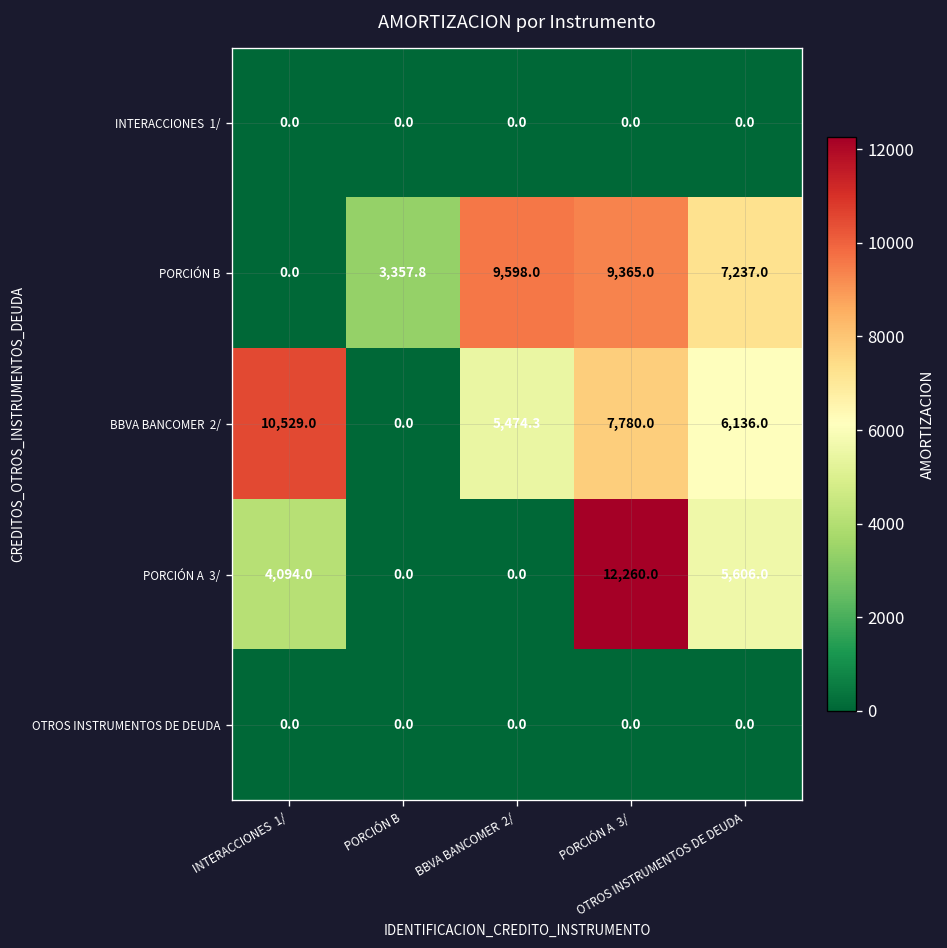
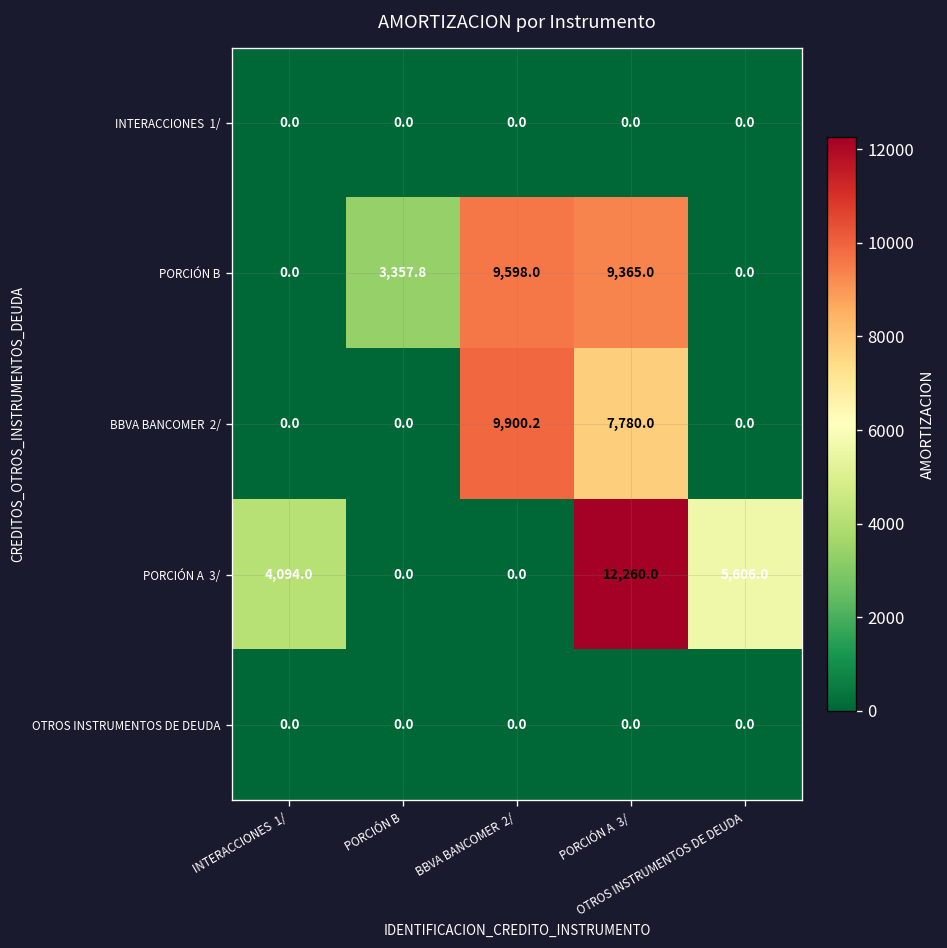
PORCIÓN B, OTROS INSTRUMENTOS DE DEUDA: 7,237.0 -> 0.0
BBVA BANCOMER 2/, INTERACCIONES 1/: 10,529.0 -> 0.0
BBVA BANCOMER 2/, BBVA BANCOMER 2/: 5,474.3 -> 9,900.2
BBVA BANCOMER 2/, OTROS INSTRUMENTOS DE DEUDA: 6,136.0 -> 0.0
